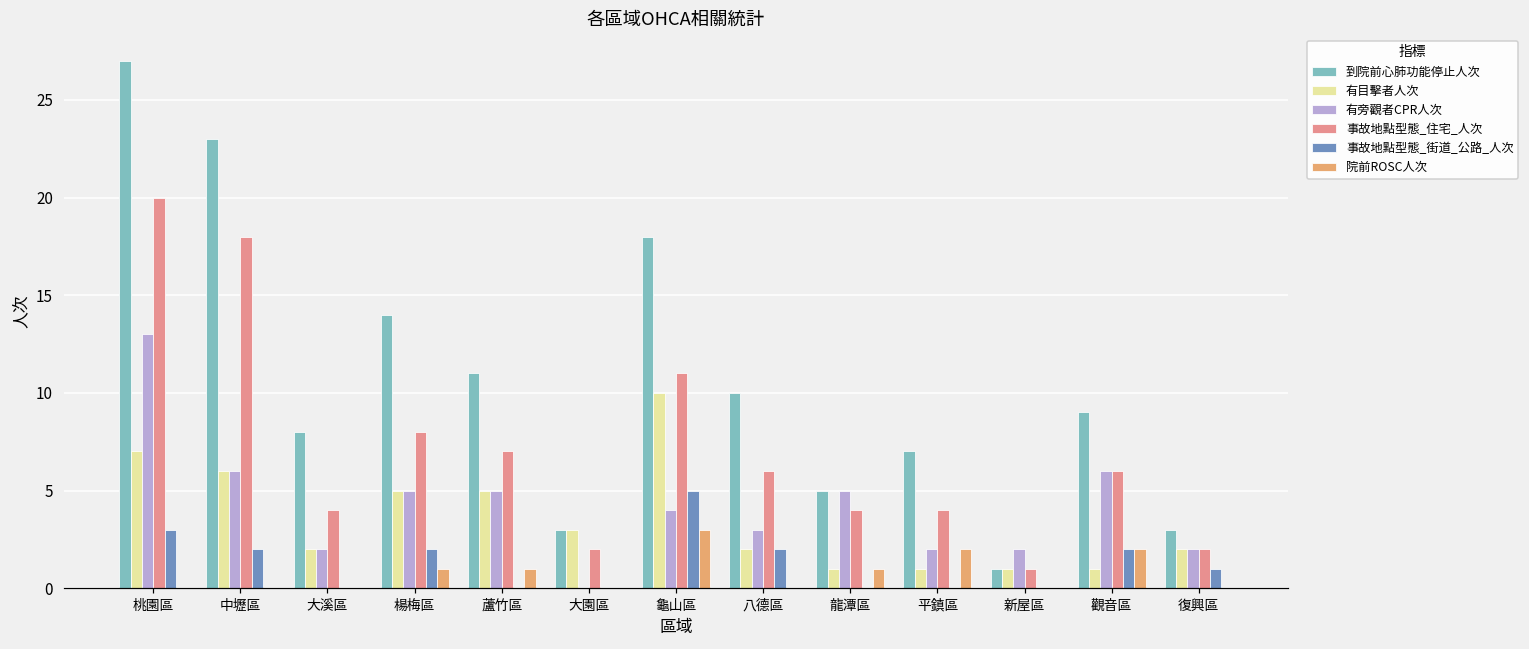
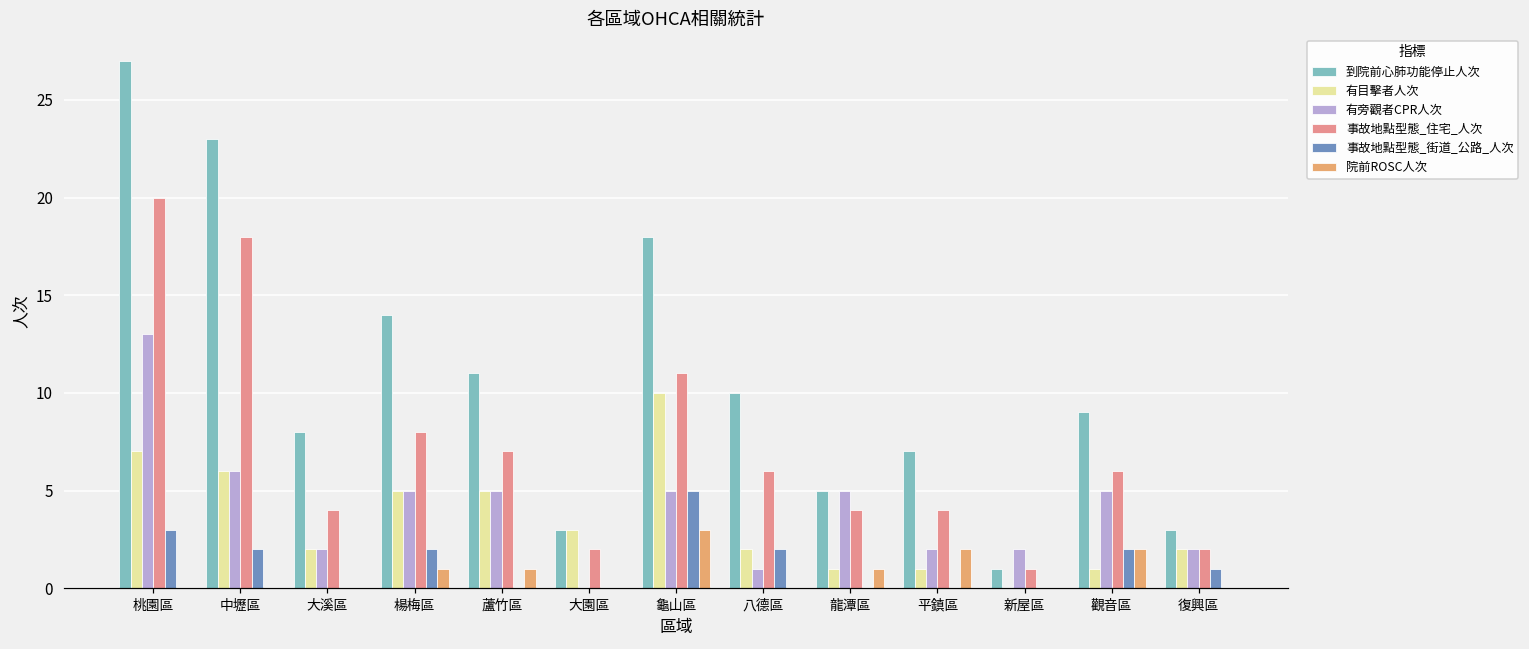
有旁觀者CPR人次, 龜山區: 4 -> 5
有旁觀者CPR人次, 八德區: 3 -> 1
有目擊者人次, 新屋區: 1 -> 0
有旁觀者CPR人次, 觀音區: 6 -> 5
